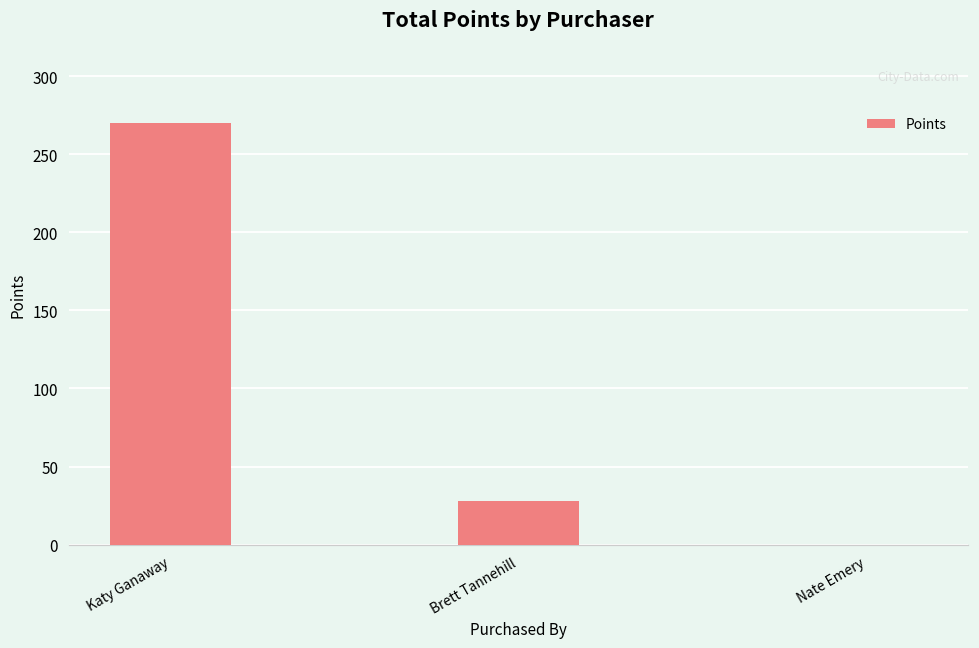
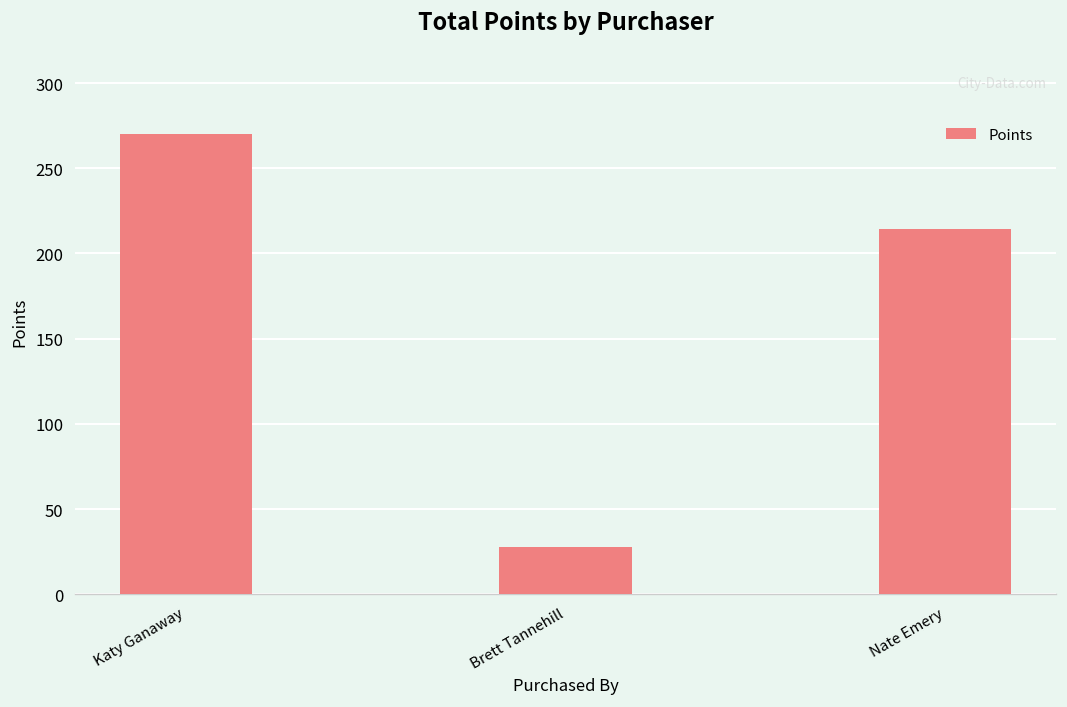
Nate Emery: 0 -> 214
